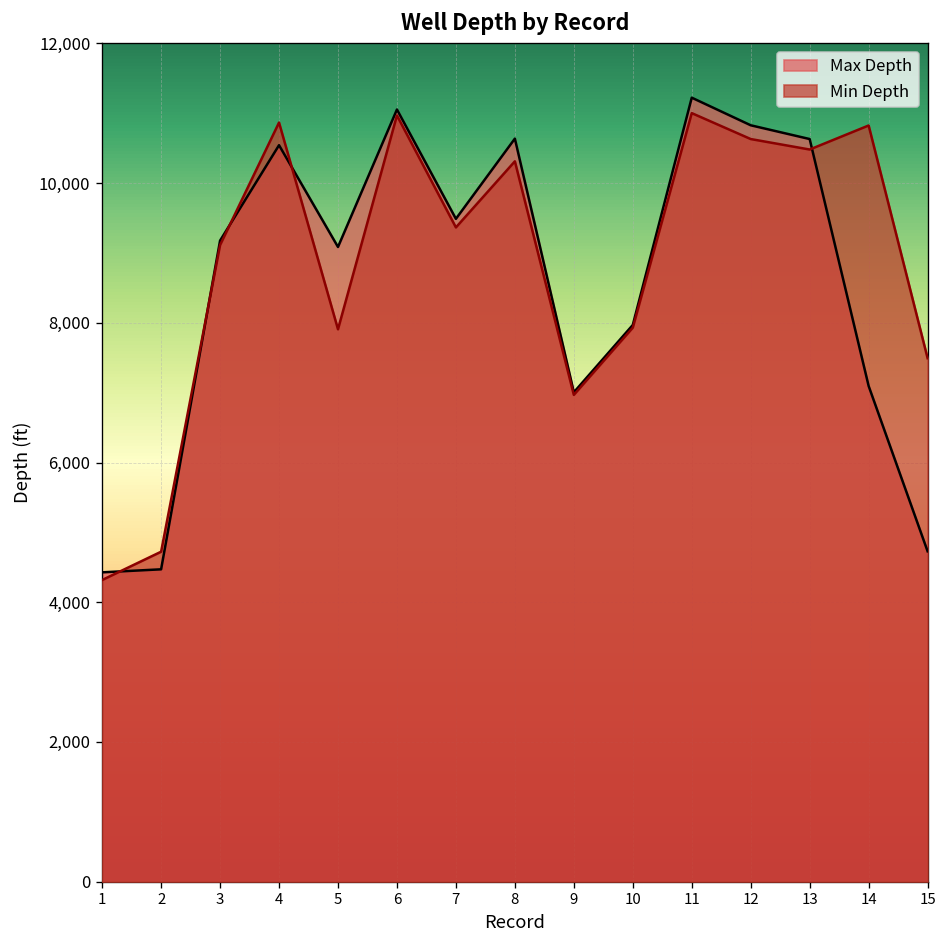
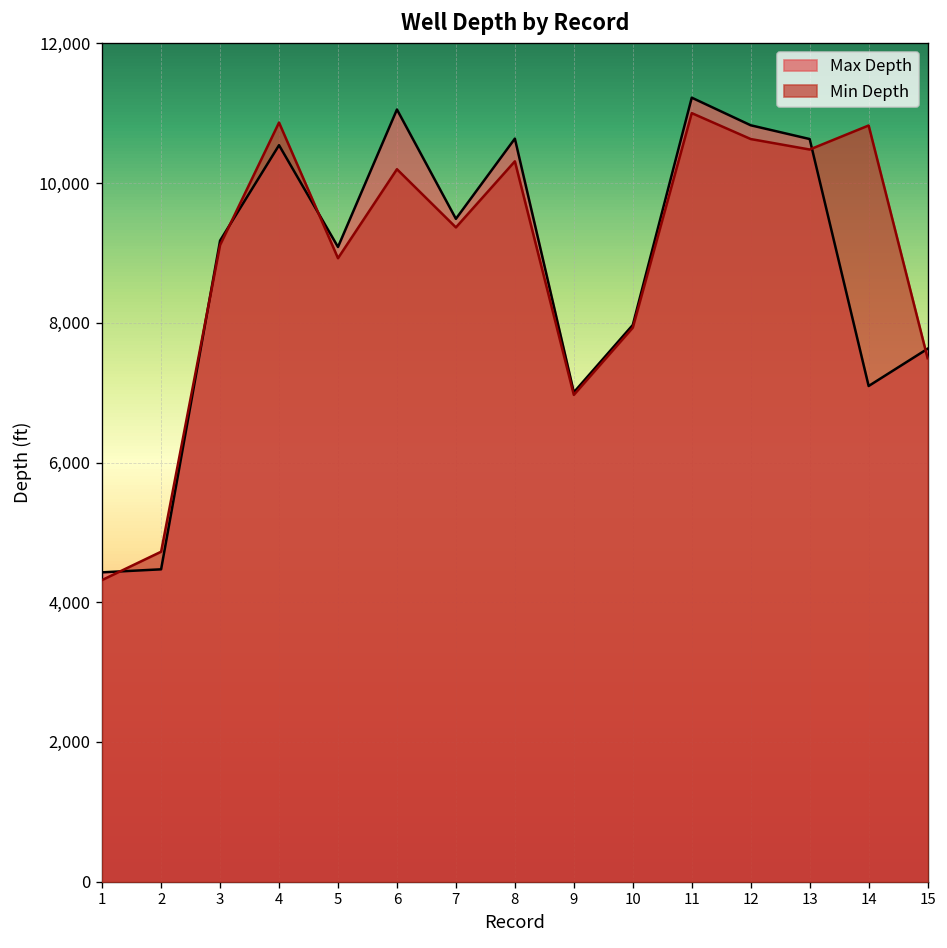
Min Depth, 5: 7,900 -> 8,900
Min Depth, 6: 11,000 -> 10,200
Max Depth, 15: 4,700 -> 7,600
